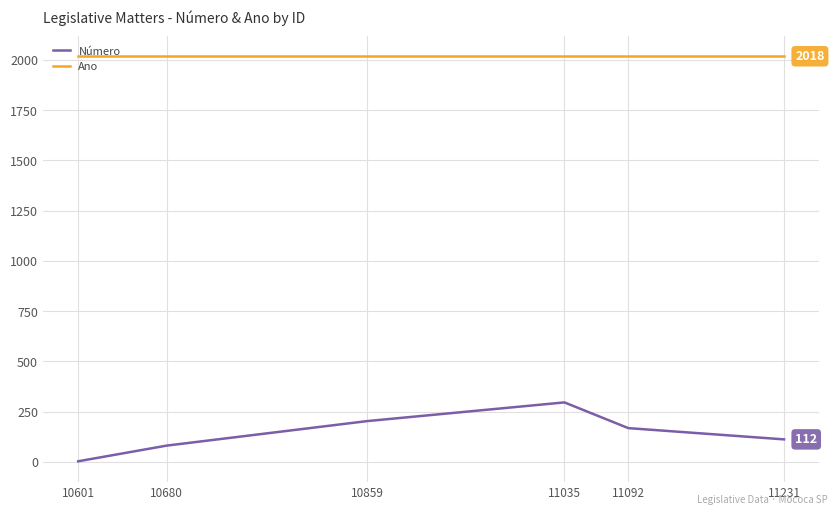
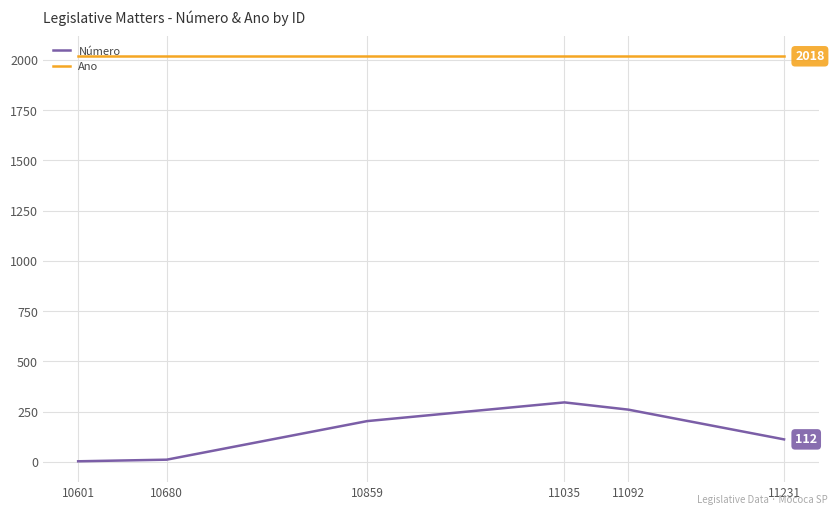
Número, 10680: 80 -> 10
Número, 11092: 170 -> 260
